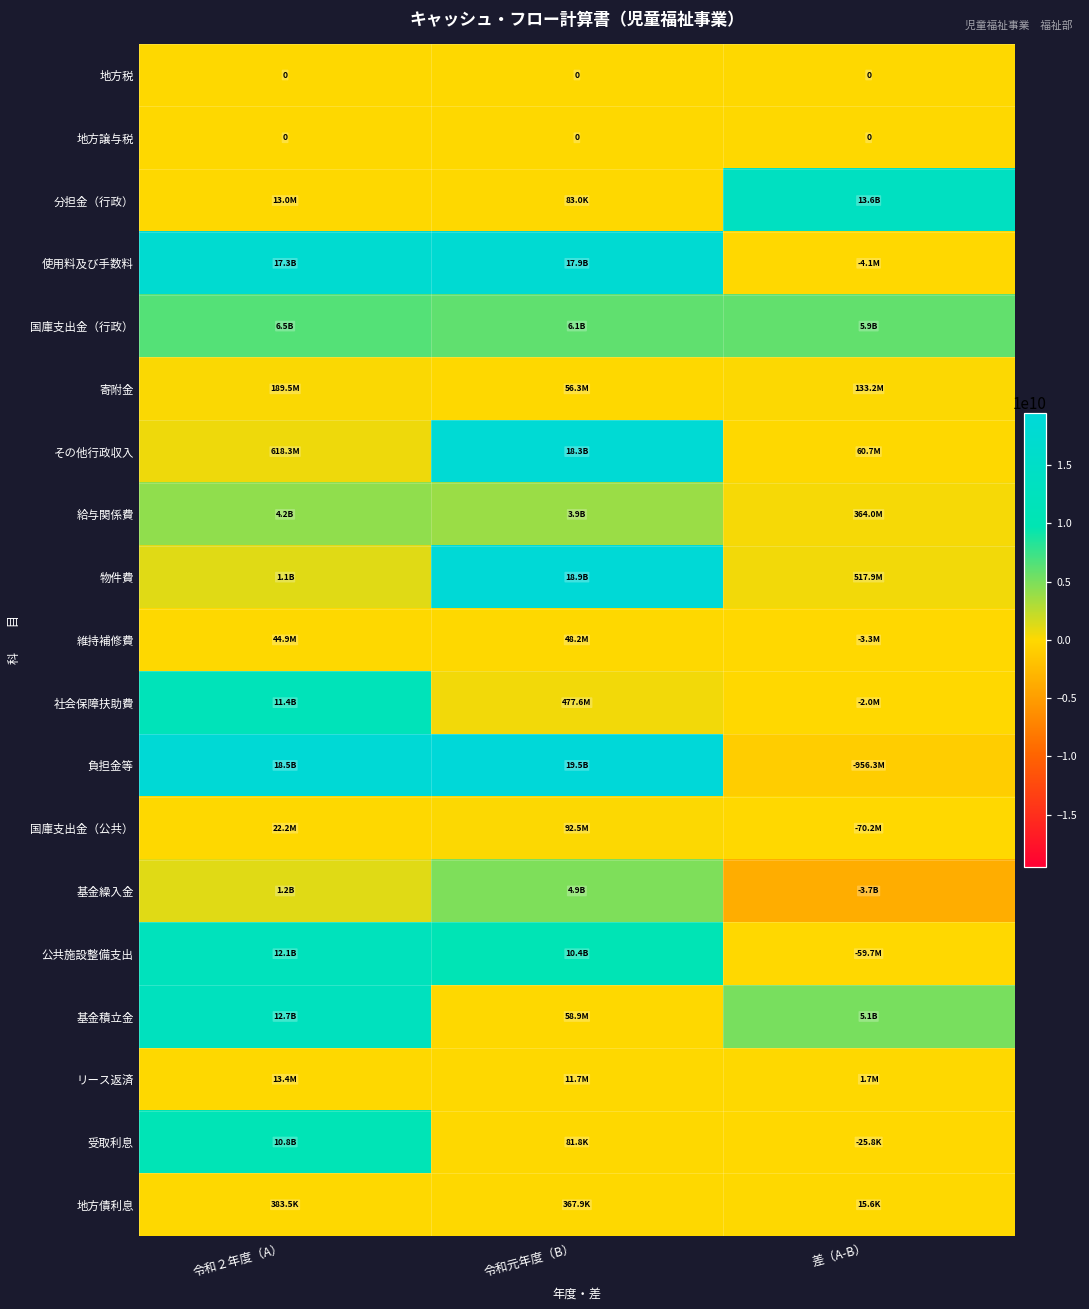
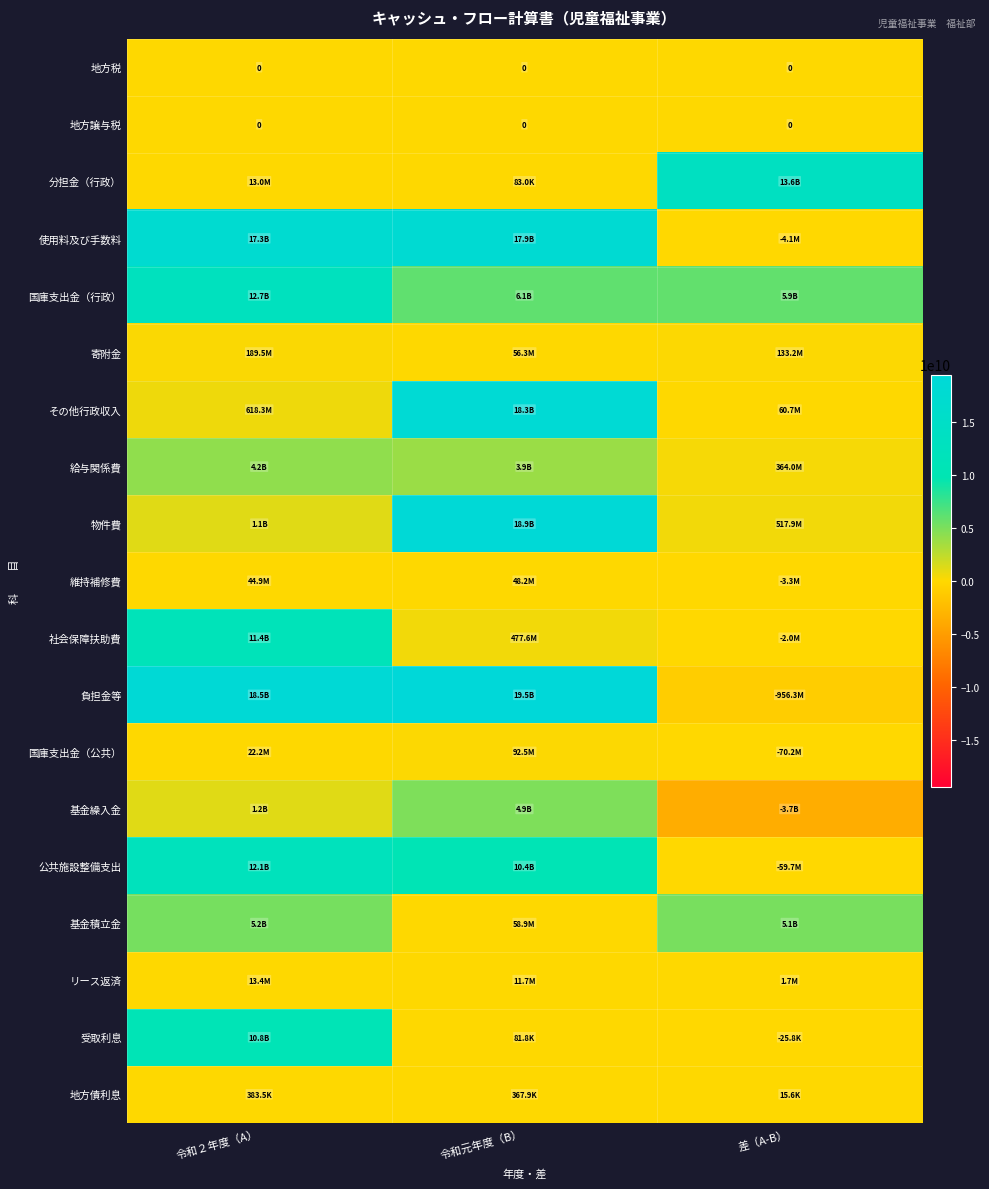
国庫支出金（行政）, 令和２年度（A）: 6.5B -> 12.7B
基金積立金, 令和２年度（A）: 12.7B -> 5.2B
